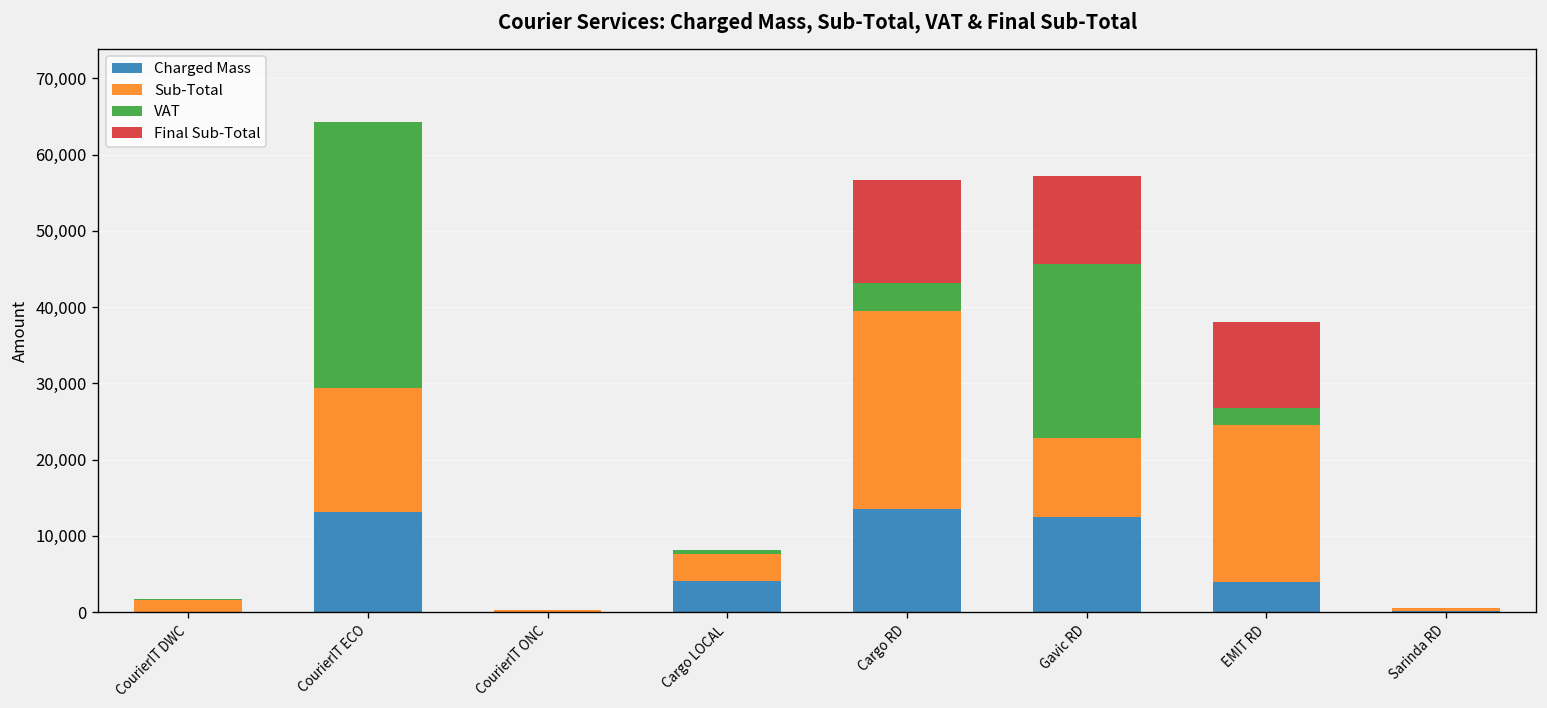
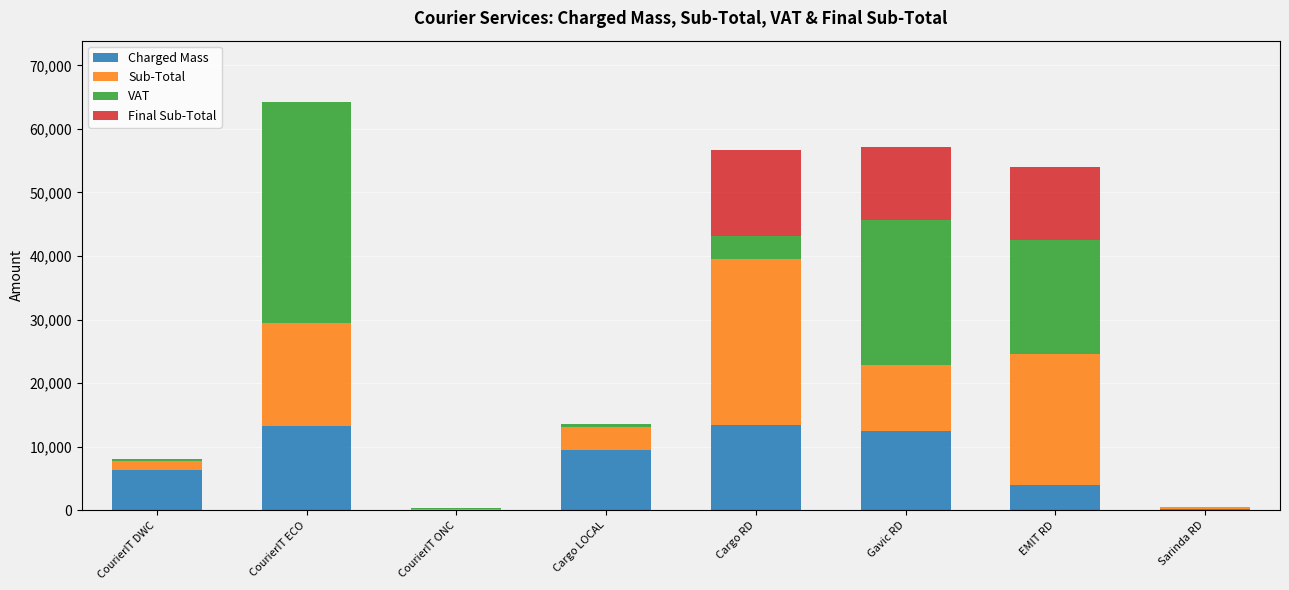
Charged Mass, CourierIT DWC: 0 -> 6,000
Charged Mass, Cargo LOCAL: 4,000 -> 9,000
VAT, EMIT RD: 2,000 -> 18,000
